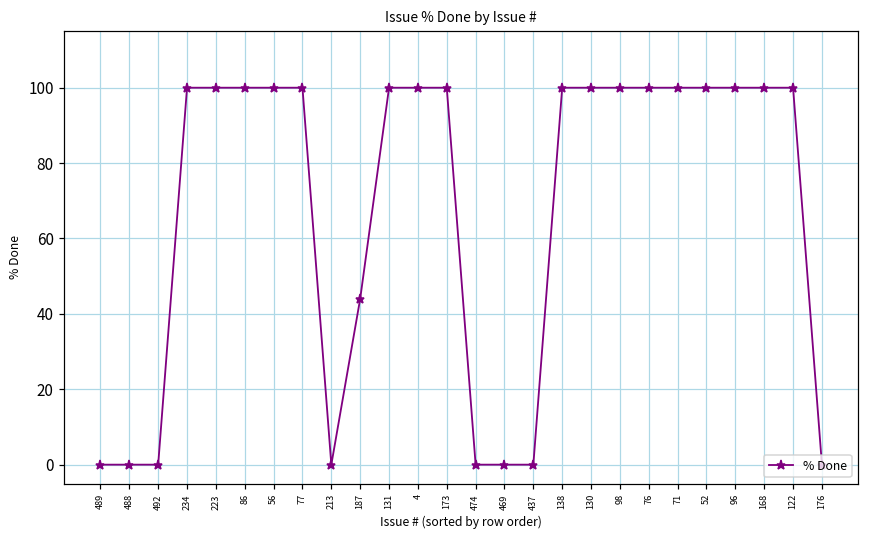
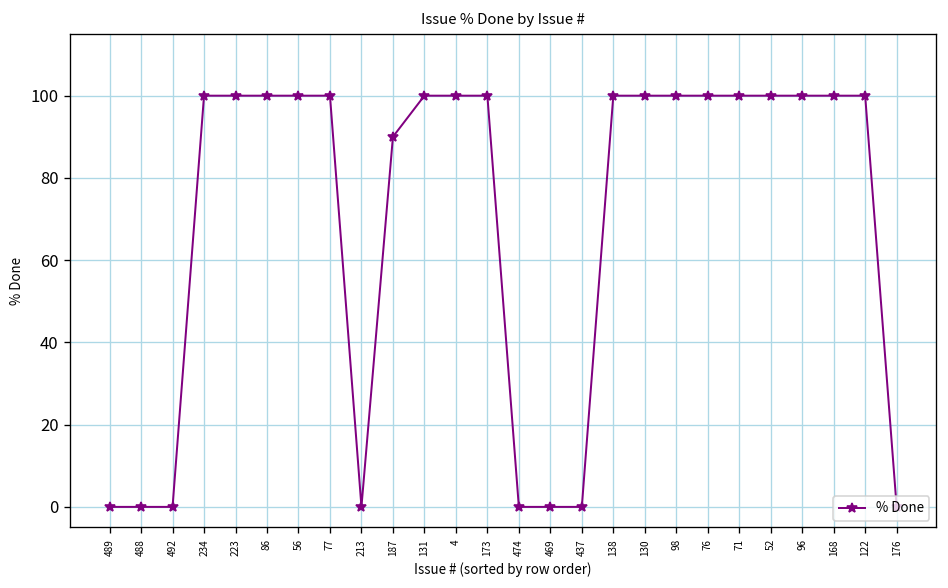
187: 44 -> 90
